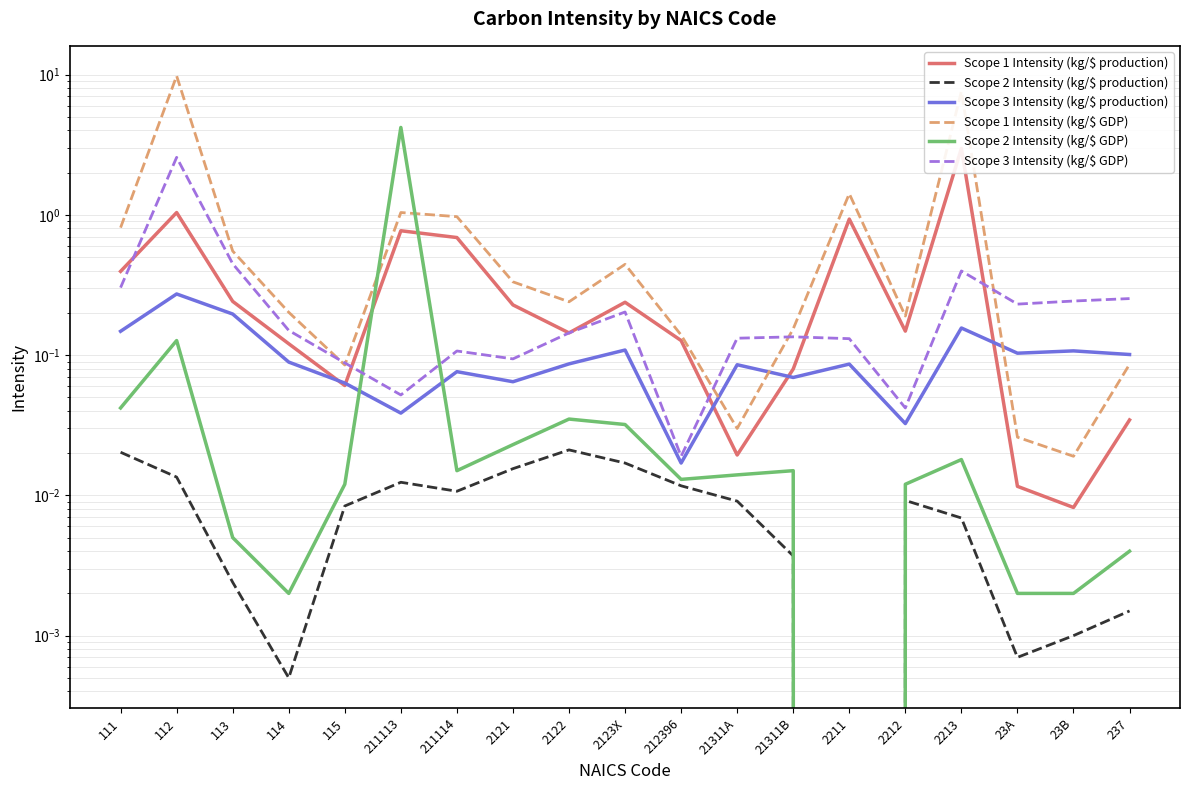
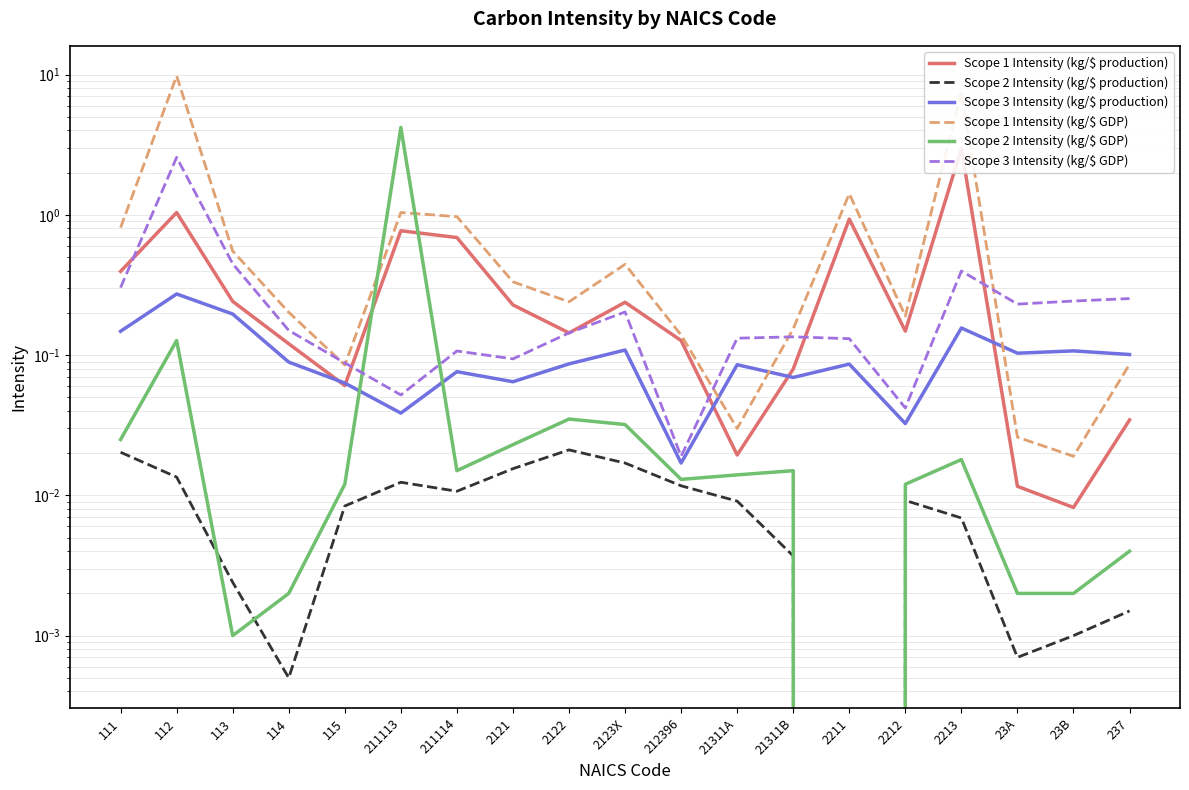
Scope 2 Intensity (kg/$ GDP), 111: 0.042 -> 0.025
Scope 2 Intensity (kg/$ GDP), 113: 0.005 -> 0.001
